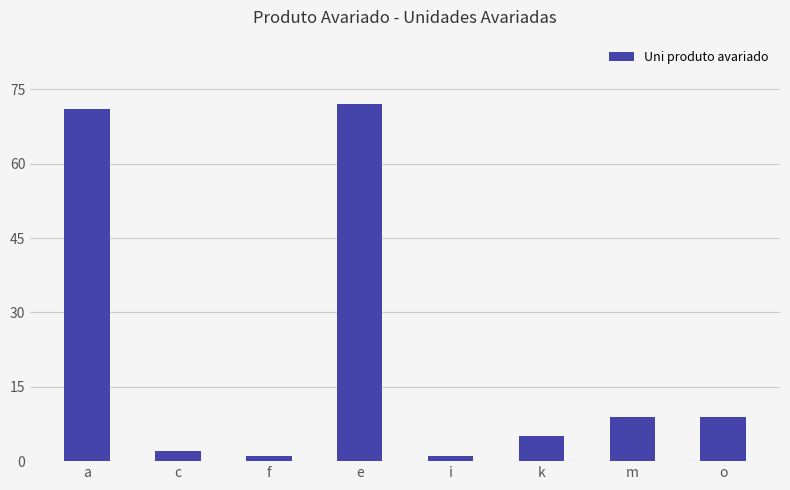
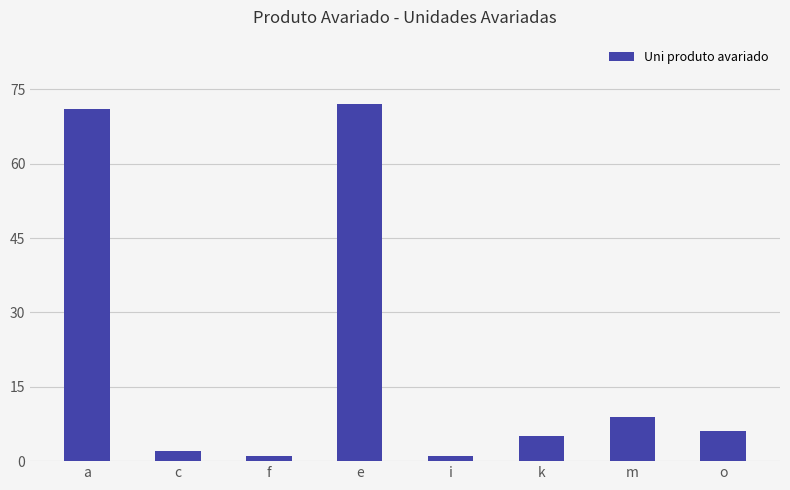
o: 9 -> 6
